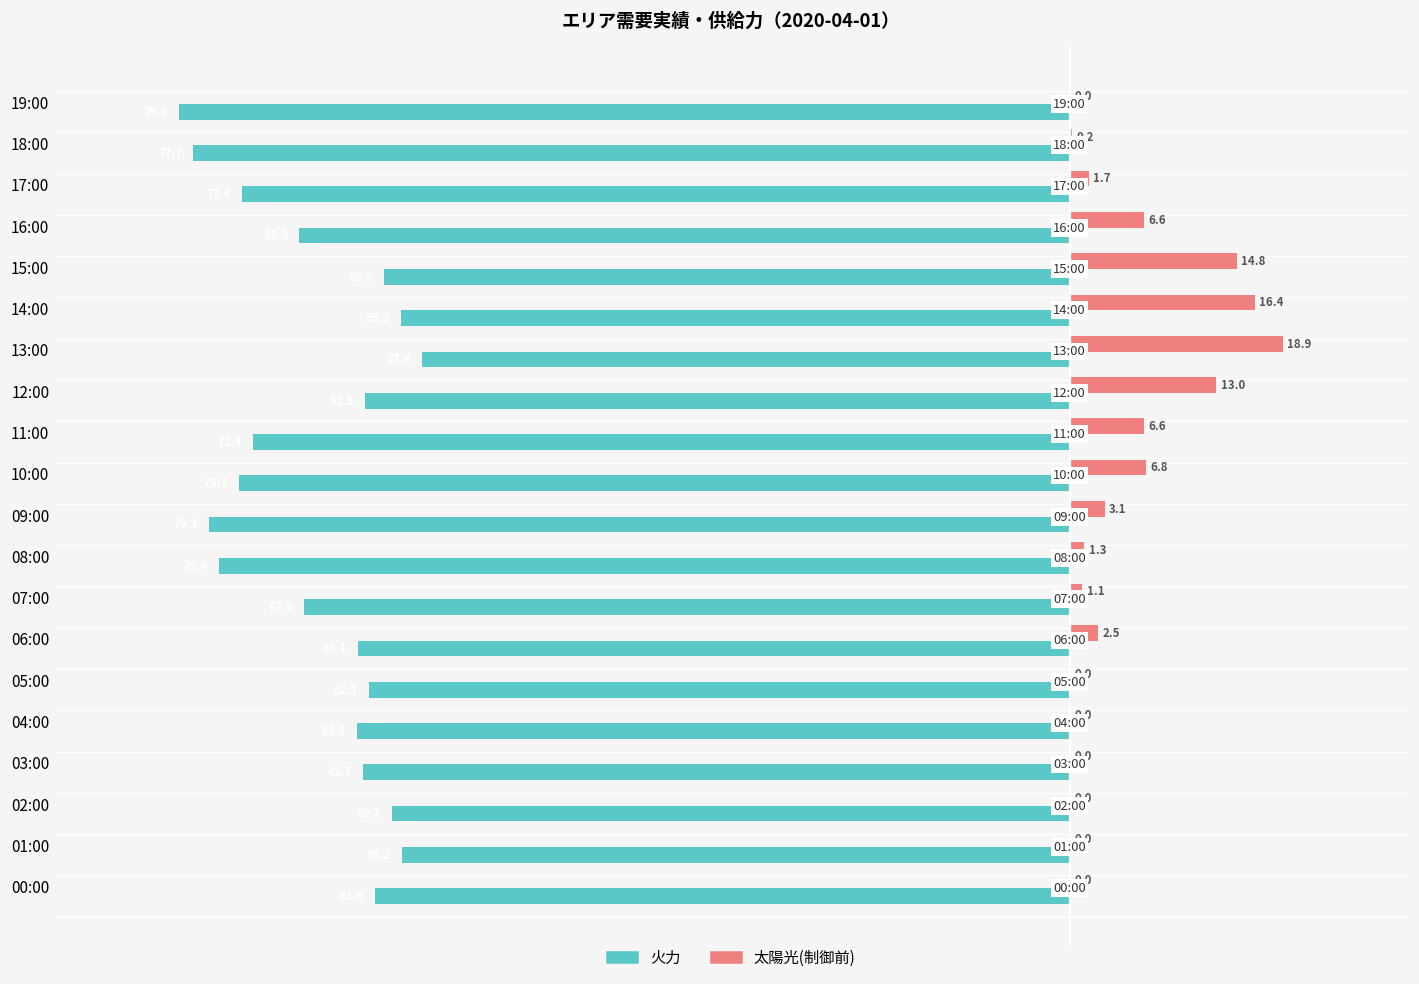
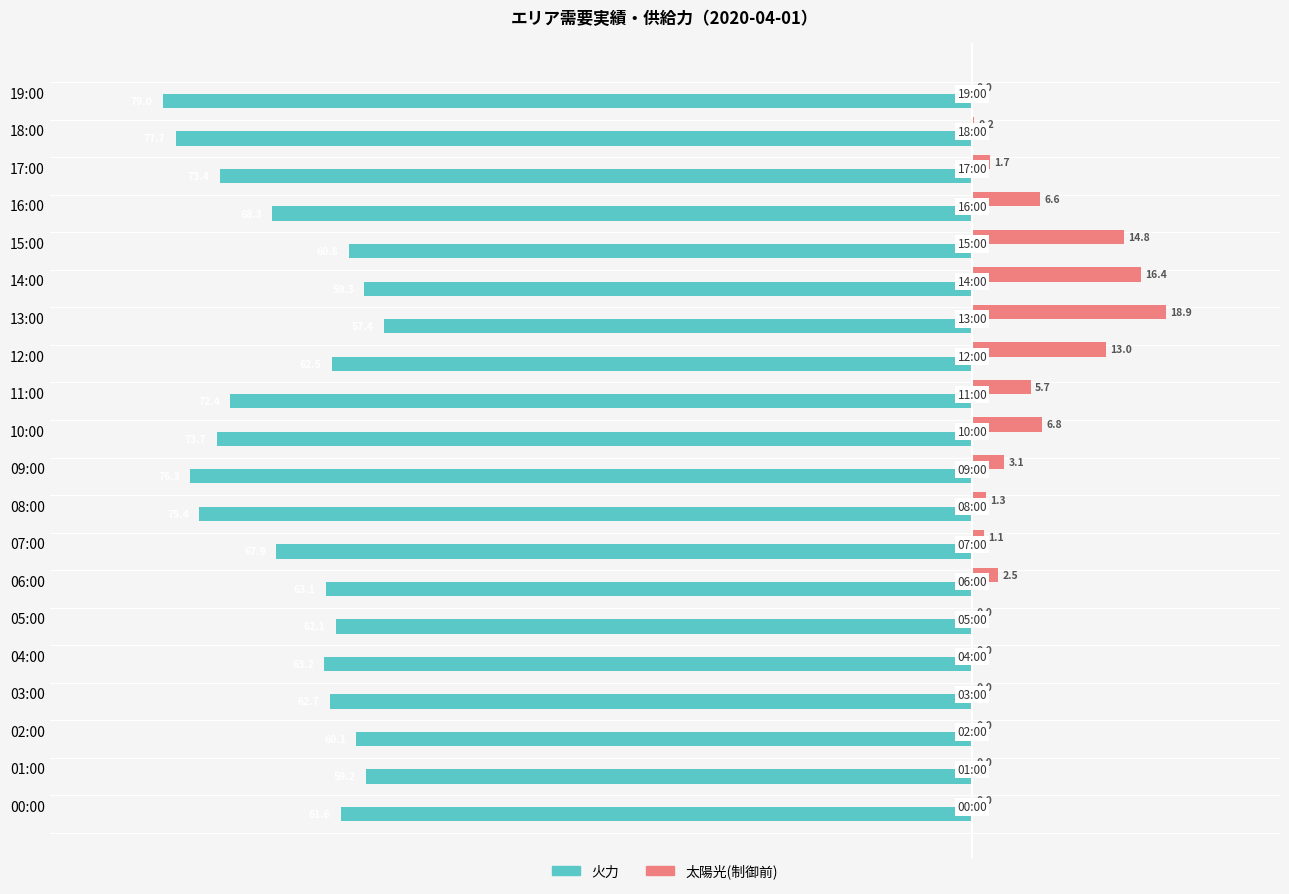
太陽光(制御前), 11:00: 6.6 -> 5.7
